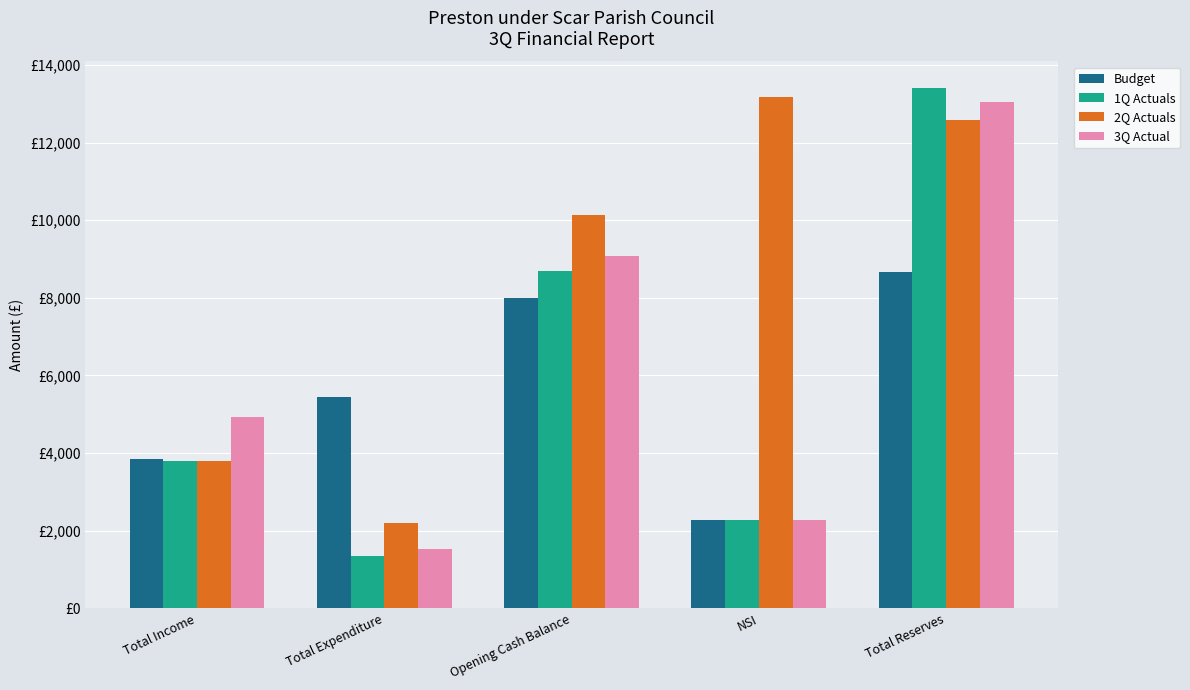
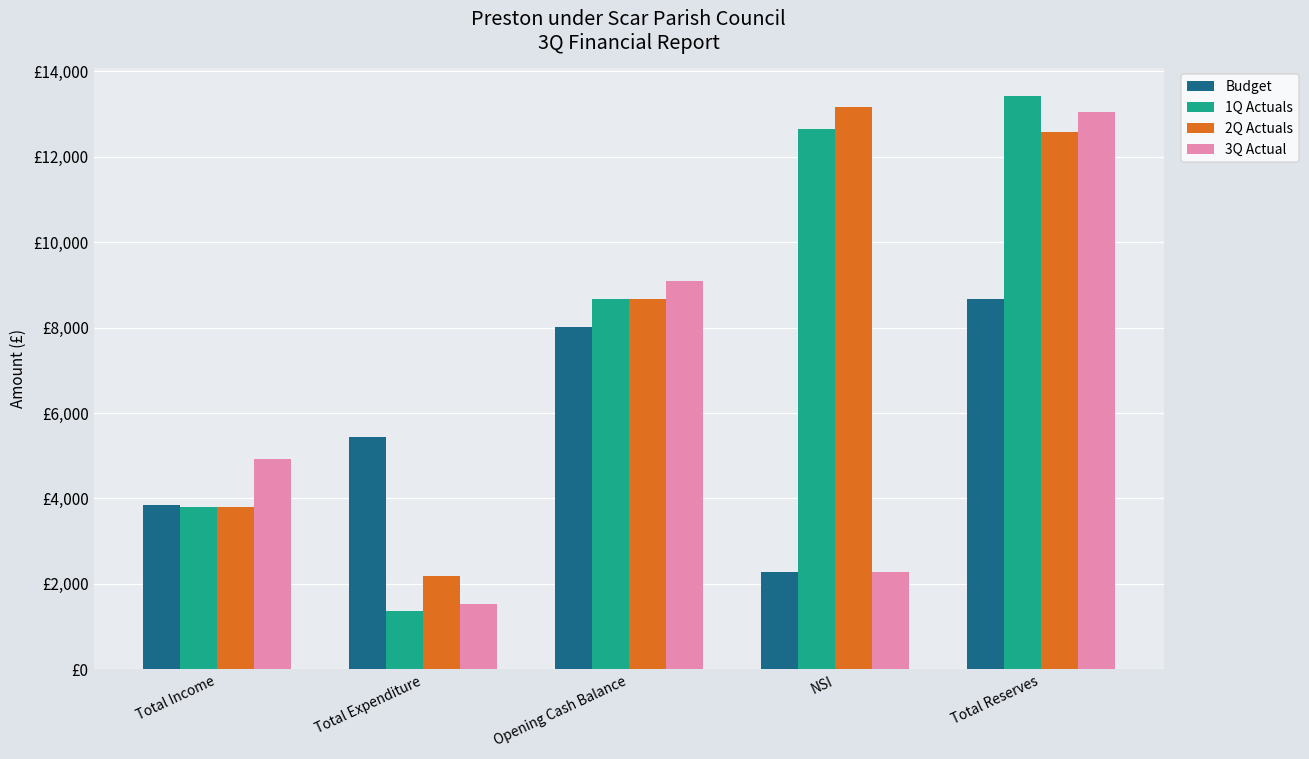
2Q Actuals, Opening Cash Balance: £10,100 -> £8,700
1Q Actuals, NSI: £2,300 -> £12,700
